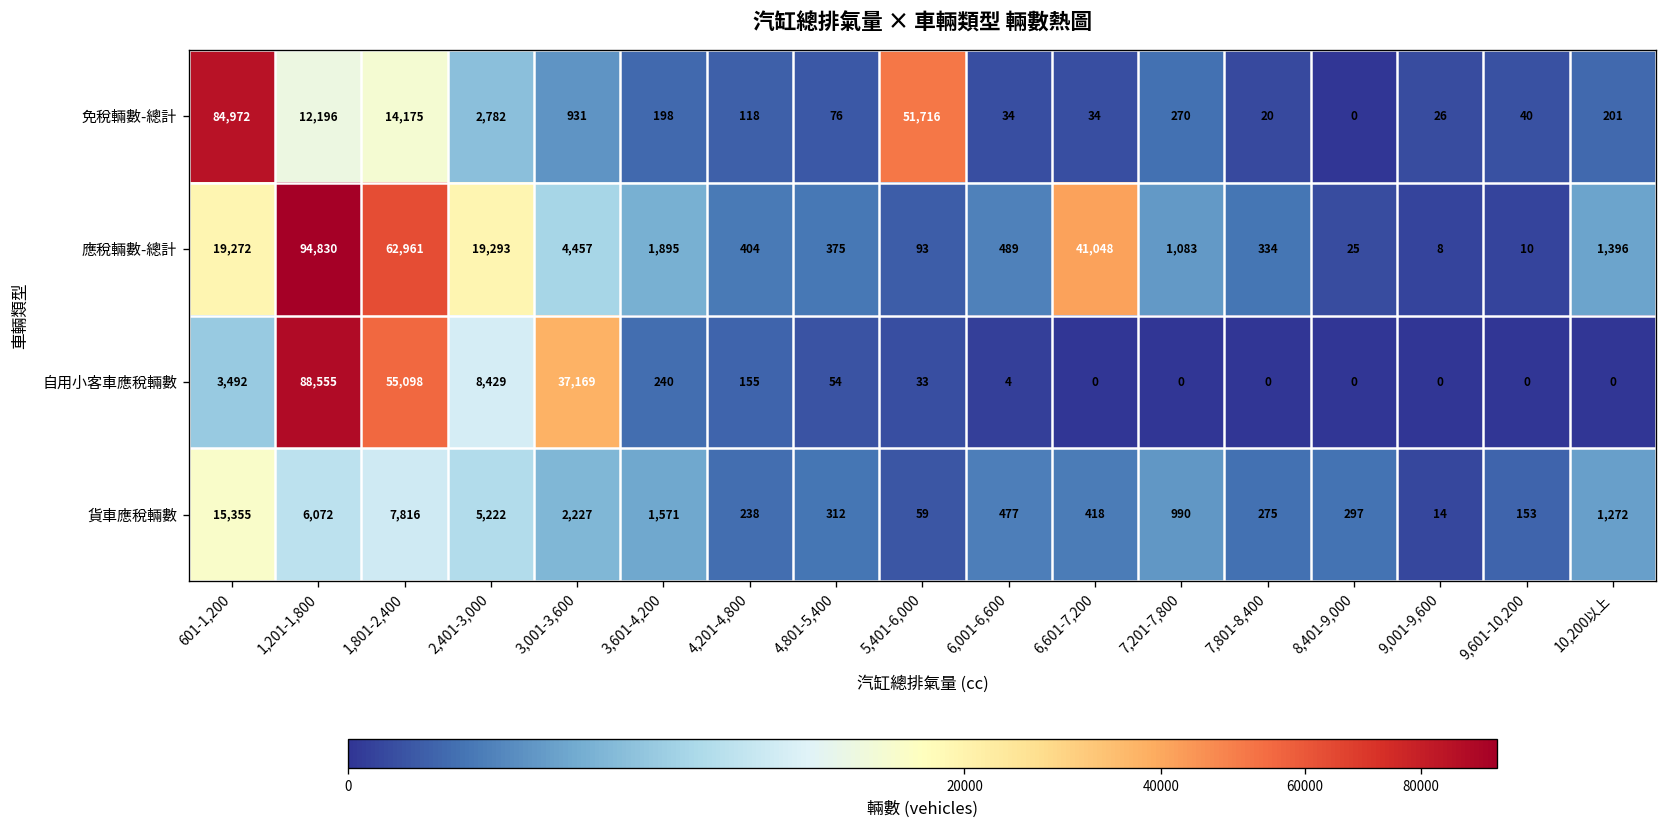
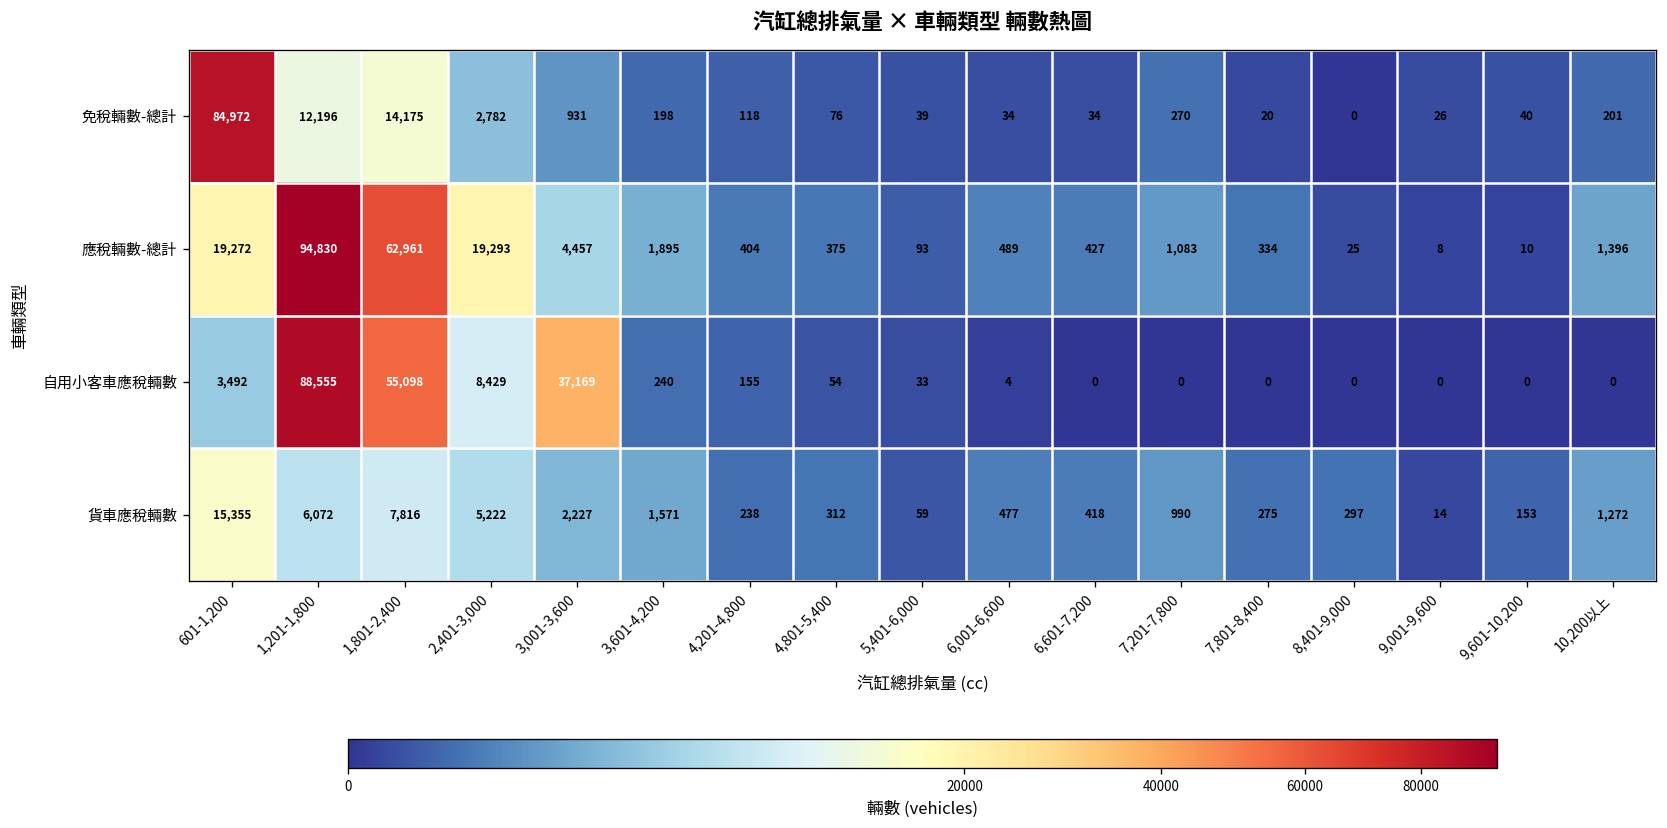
免稅輛數-總計, 5,401-6,000: 51,716 -> 39
應稅輛數-總計, 6,601-7,200: 41,048 -> 427
